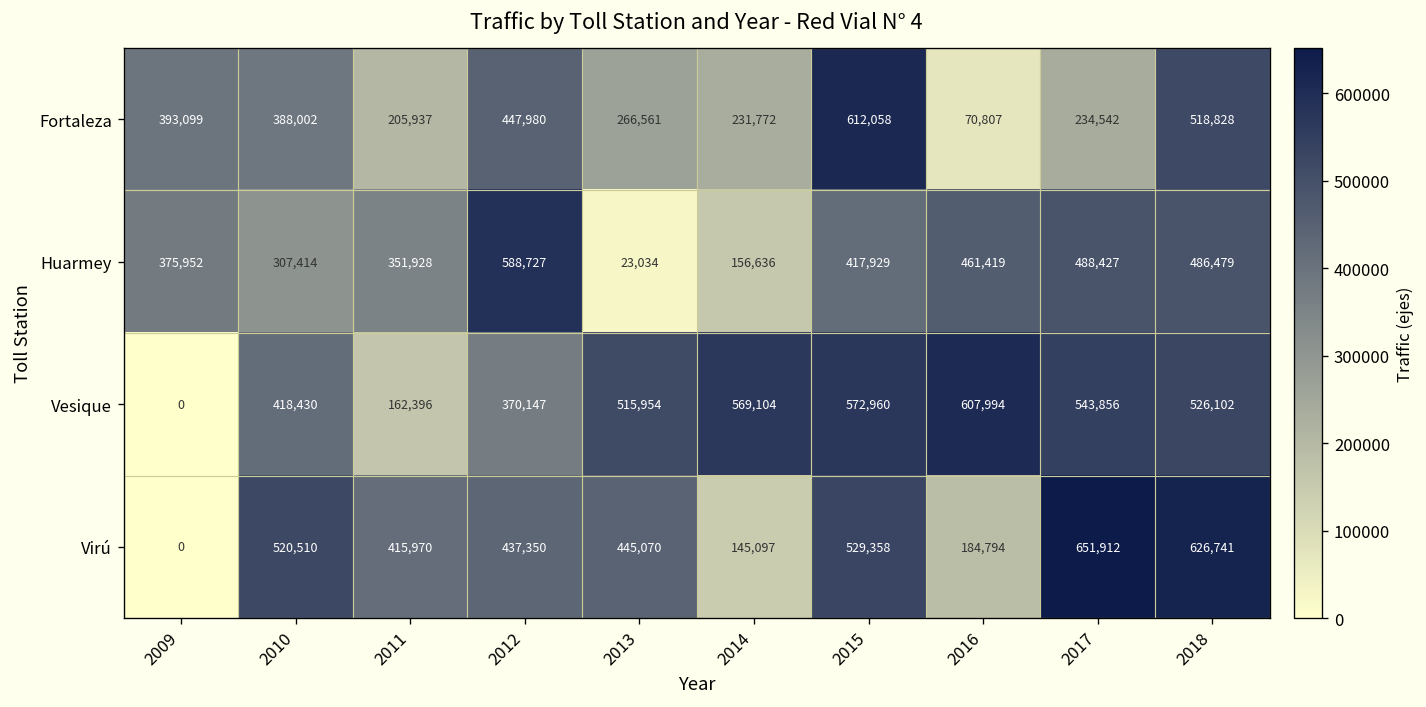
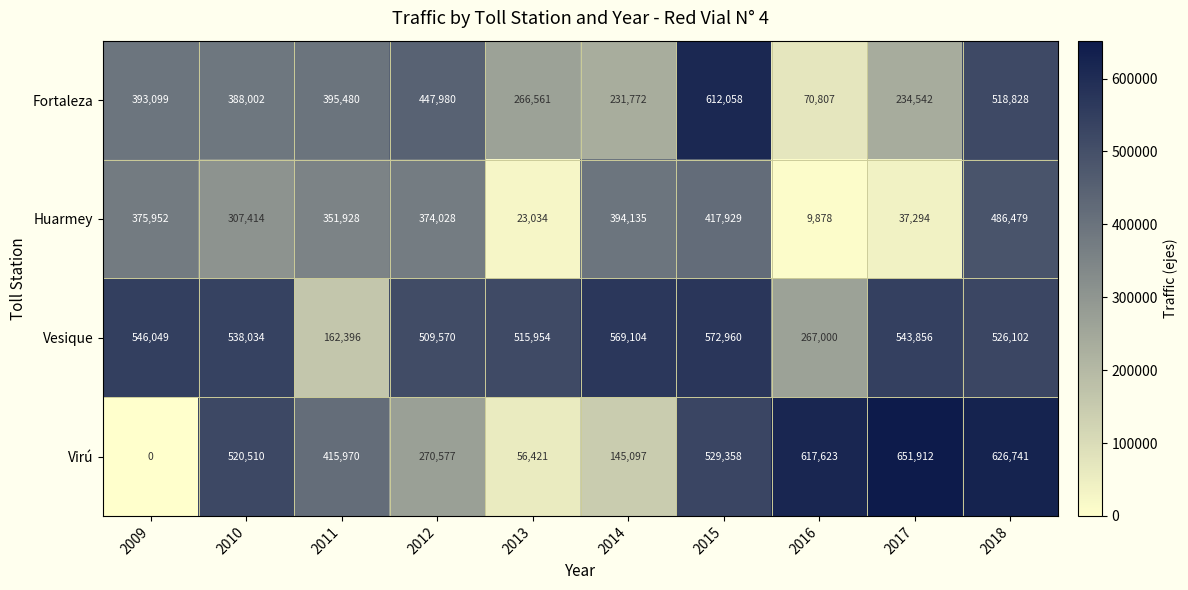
Fortaleza, 2011: 205,937 -> 395,480
Huarmey, 2012: 588,727 -> 374,028
Huarmey, 2014: 156,636 -> 394,135
Huarmey, 2016: 461,419 -> 9,878
Huarmey, 2017: 488,427 -> 37,294
Vesique, 2009: 0 -> 546,049
Vesique, 2010: 418,430 -> 538,034
Vesique, 2012: 370,147 -> 509,570
Vesique, 2016: 607,994 -> 267,000
Virú, 2012: 437,350 -> 270,577
Virú, 2013: 445,070 -> 56,421
Virú, 2016: 184,794 -> 617,623
